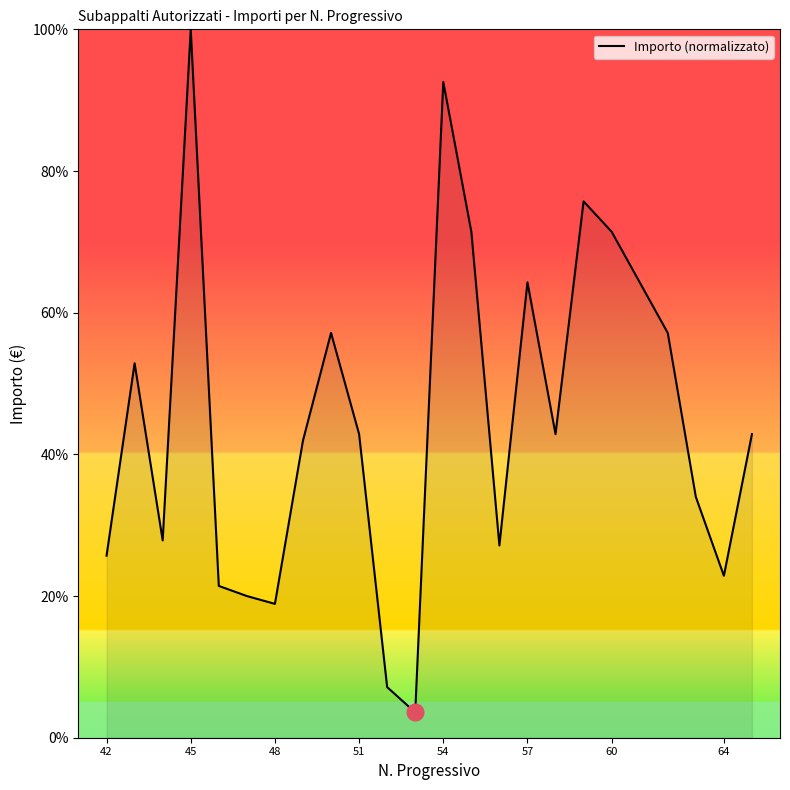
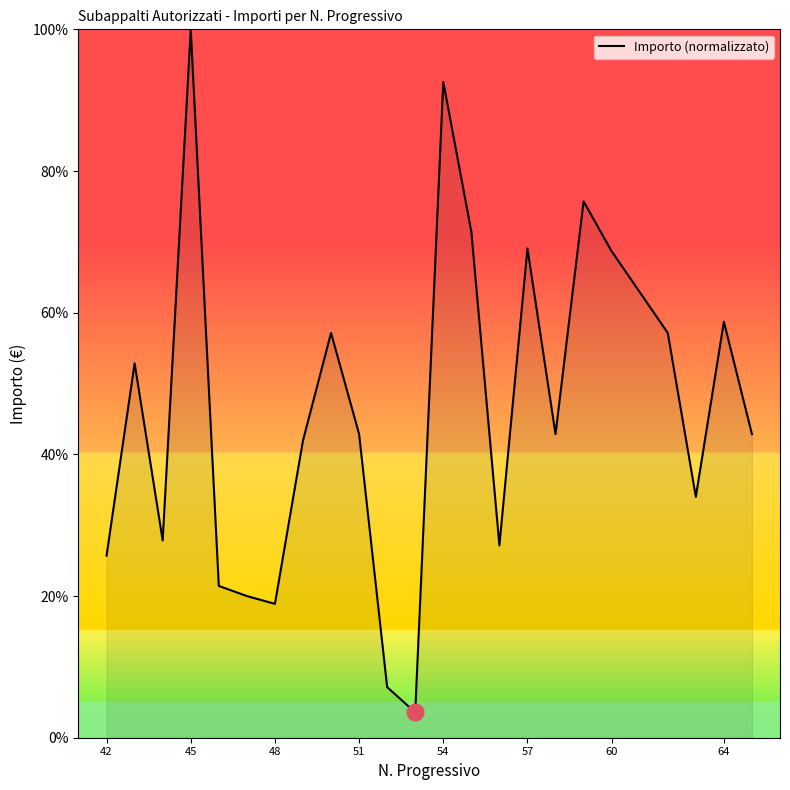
Importo (normalizzato), 57: 64% -> 69%
Importo (normalizzato), 60: 71% -> 69%
Importo (normalizzato), 64: 23% -> 59%
